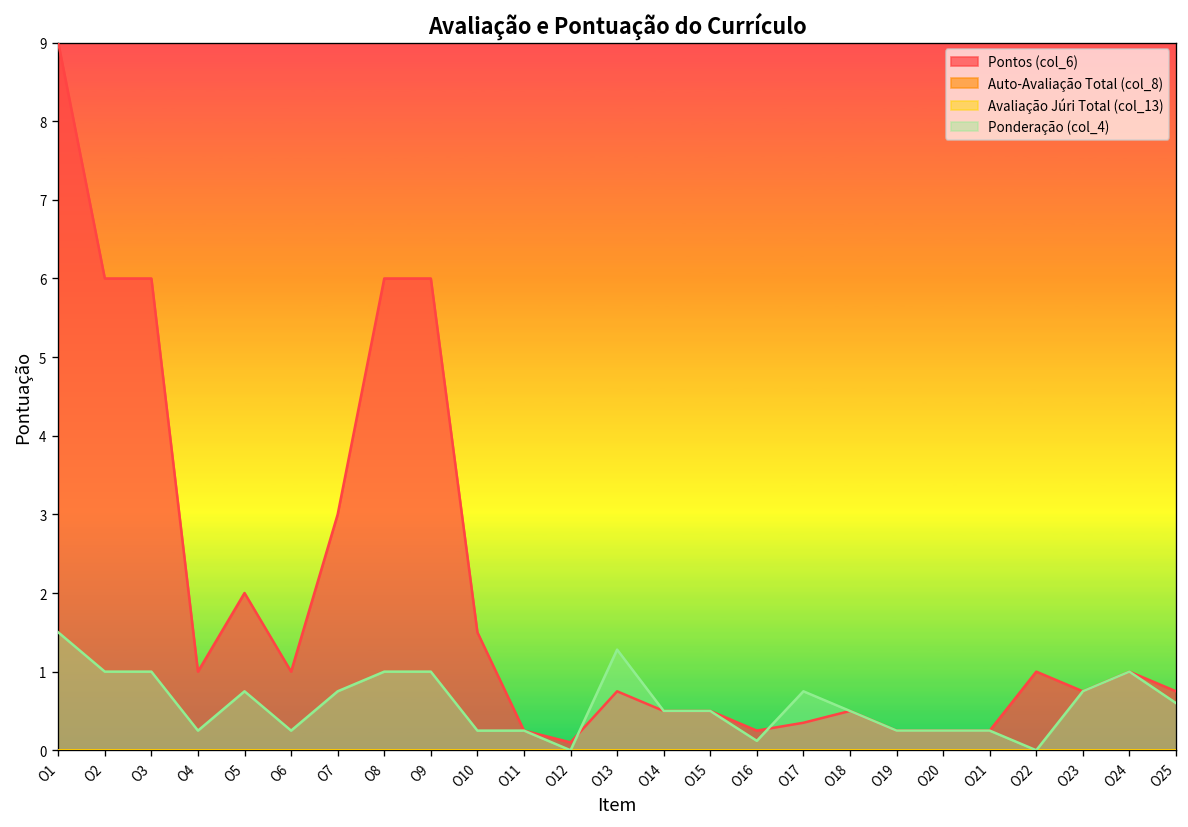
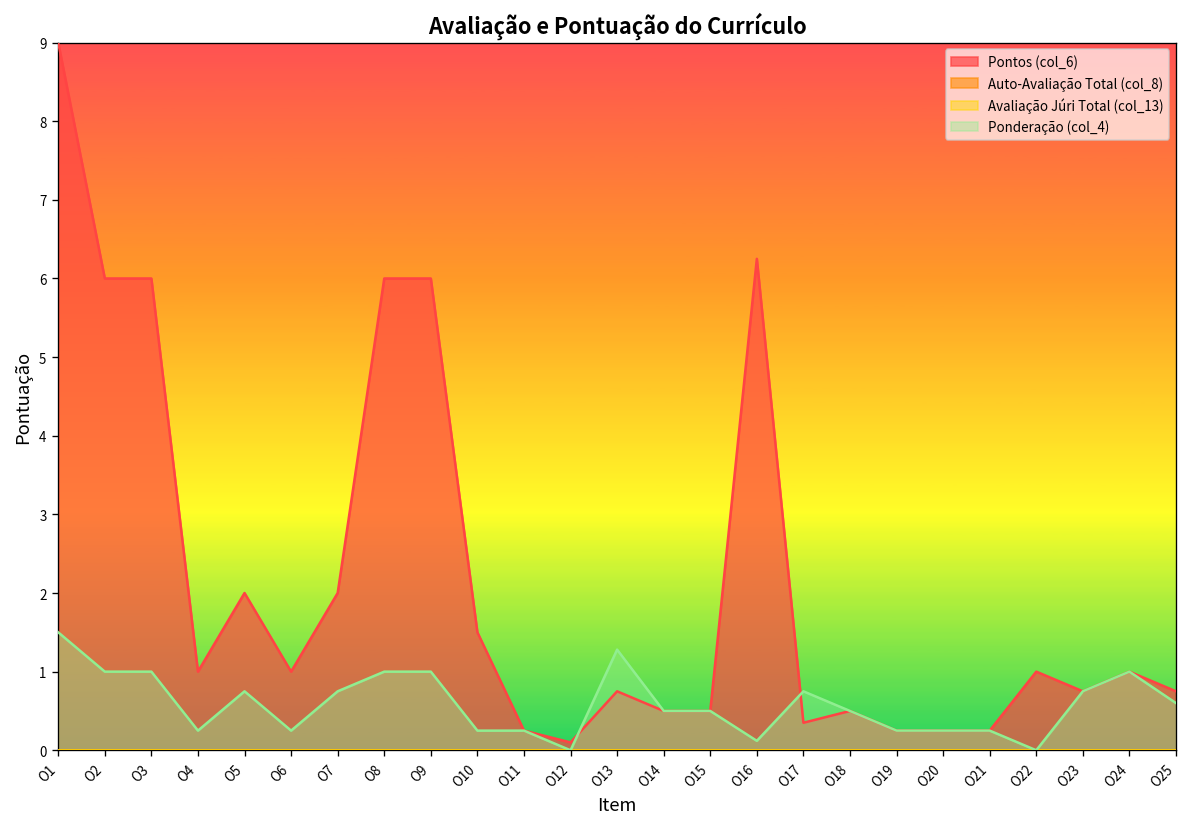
Pontos (col_6), O7: 3 -> 2
Pontos (col_6), O16: 0.3 -> 6.3
